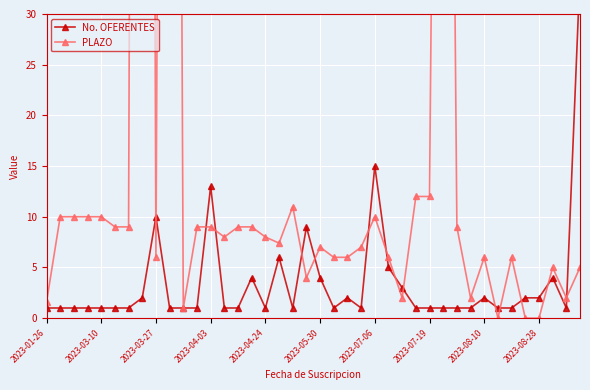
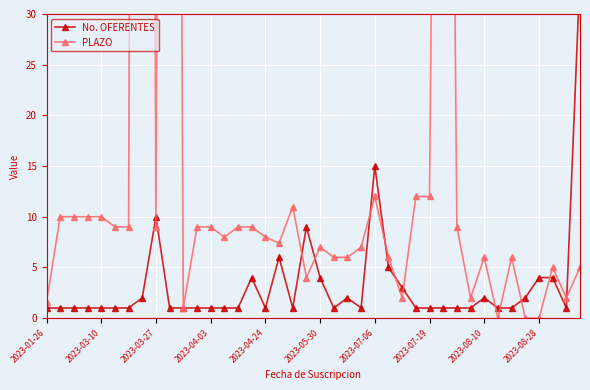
PLAZO, 2023-03-27: 6 -> 9
No. OFERENTES, 2023-04-03: 13 -> 1
PLAZO, 2023-07-06: 10 -> 12
No. OFERENTES, 2023-08-28: 2 -> 4
